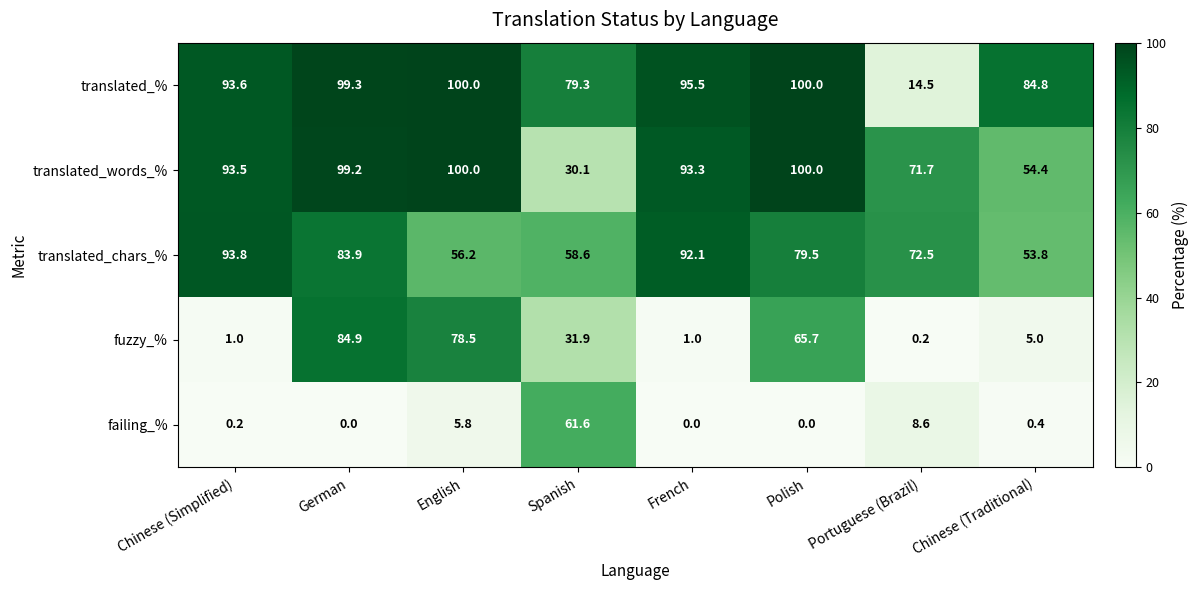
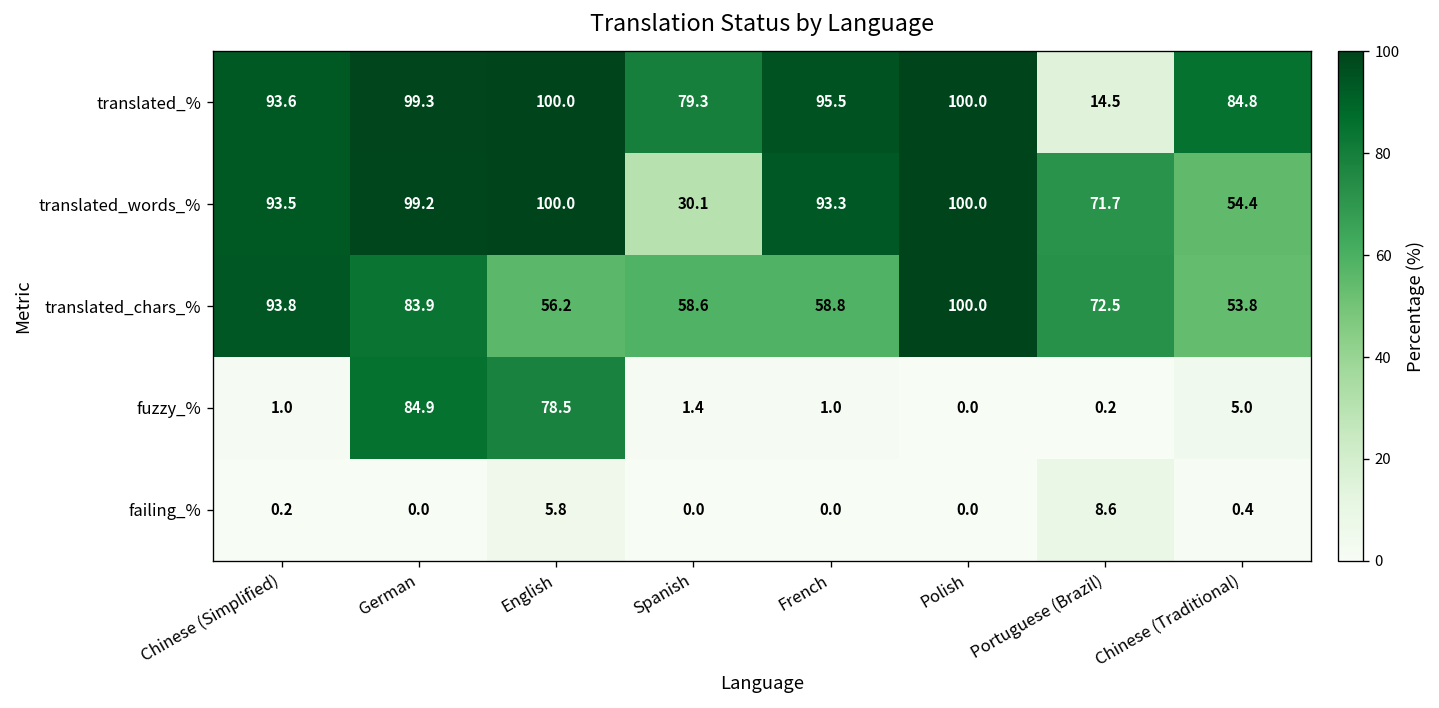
translated_chars_%, French: 92.1 -> 58.8
translated_chars_%, Polish: 79.5 -> 100.0
fuzzy_%, Spanish: 31.9 -> 1.4
fuzzy_%, Polish: 65.7 -> 0.0
failing_%, Spanish: 61.6 -> 0.0
